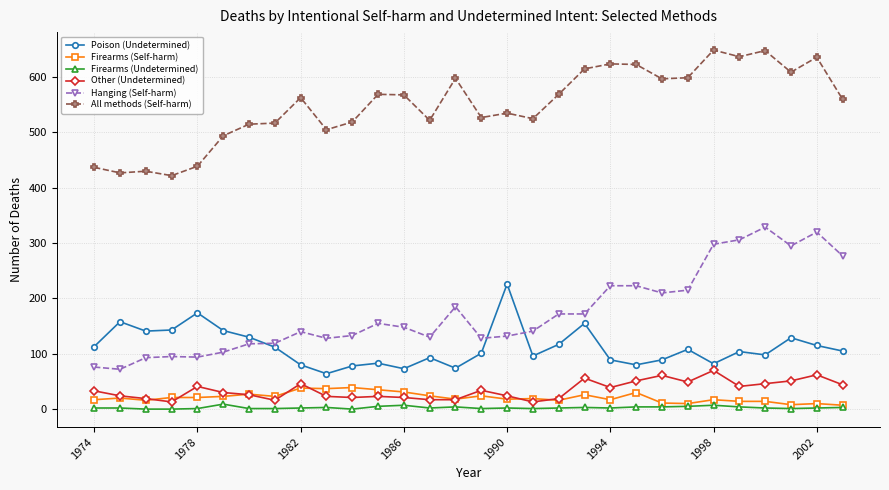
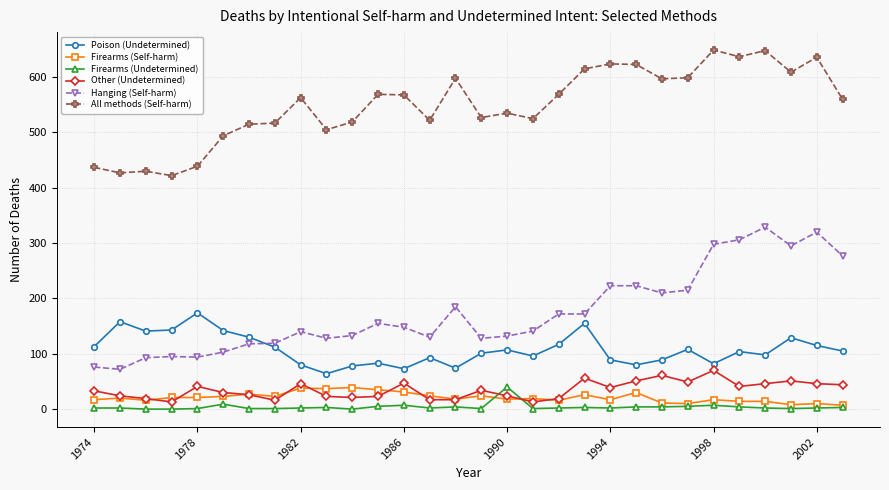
Other (Undetermined), 1986: 20 -> 50
Poison (Undetermined), 1990: 230 -> 110
Firearms (Undetermined), 1990: 0 -> 40
Other (Undetermined), 2002: 60 -> 50
